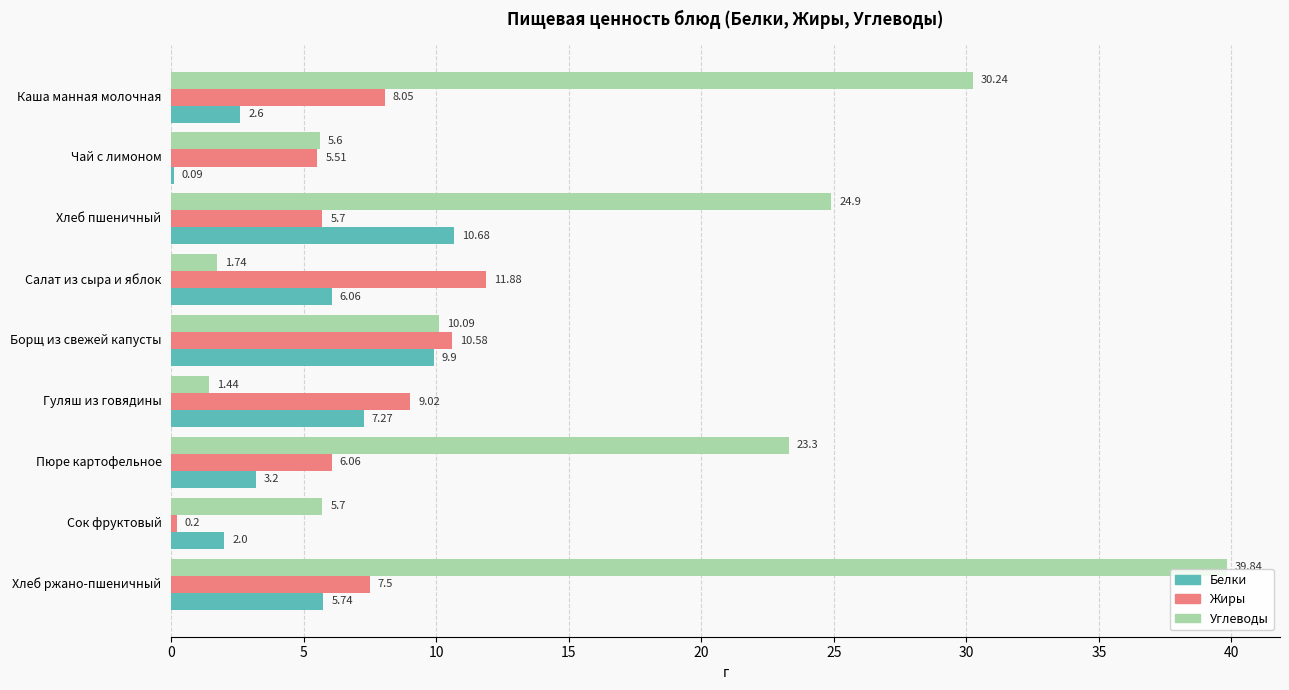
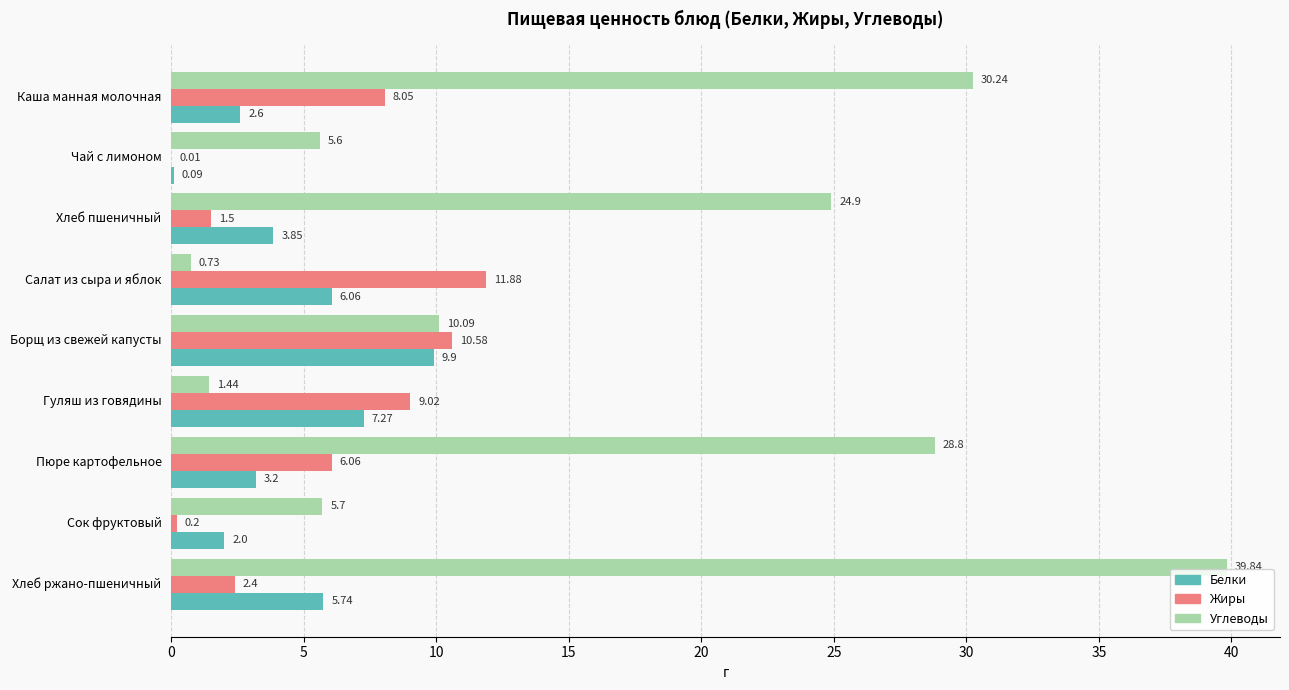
Жиры, Чай с лимоном: 5.51 -> 0.01
Жиры, Хлеб пшеничный: 5.7 -> 1.5
Белки, Хлеб пшеничный: 10.68 -> 3.85
Углеводы, Салат из сыра и яблок: 1.74 -> 0.73
Углеводы, Пюре картофельное: 23.3 -> 28.8
Жиры, Хлеб ржано-пшеничный: 7.5 -> 2.4
